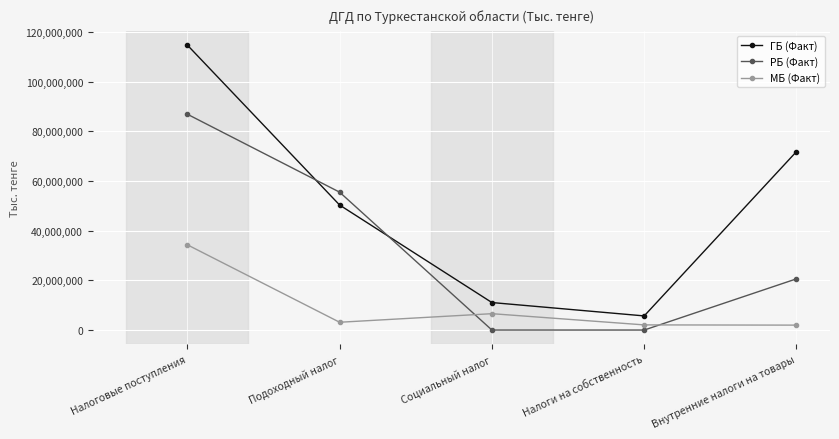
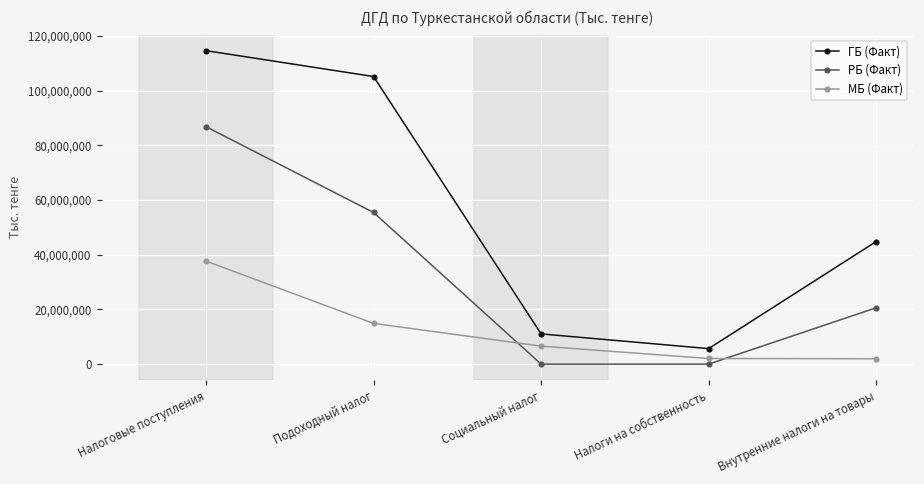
МБ (Факт), Налоговые поступления: 34,000,000 -> 38,000,000
ГБ (Факт), Подоходный налог: 50,000,000 -> 105,000,000
МБ (Факт), Подоходный налог: 3,000,000 -> 15,000,000
ГБ (Факт), Внутренние налоги на товары: 72,000,000 -> 45,000,000
